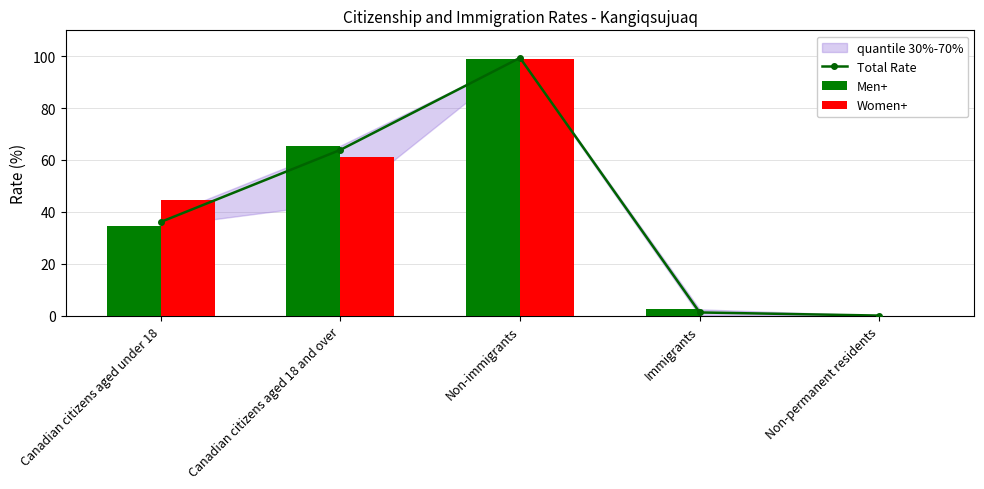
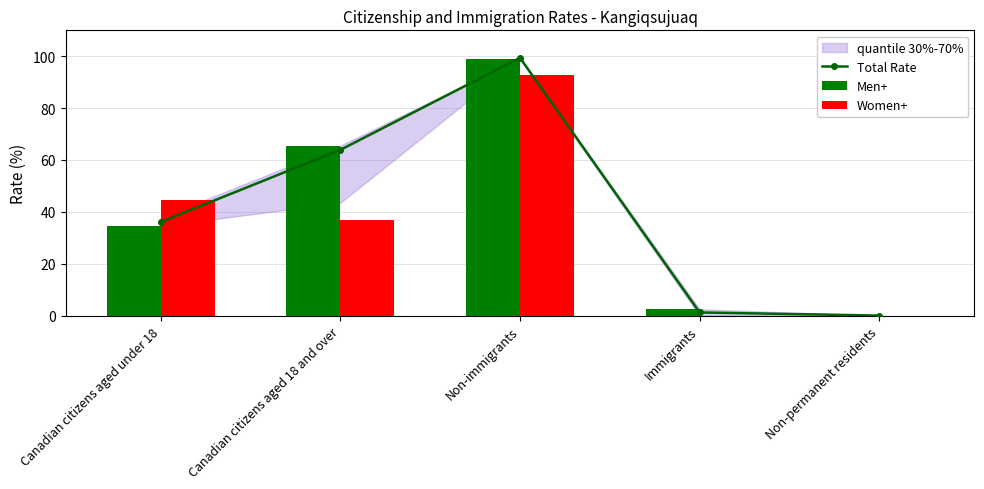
Women+, Canadian citizens aged 18 and over: 61 -> 37
Women+, Non-immigrants: 99 -> 93
